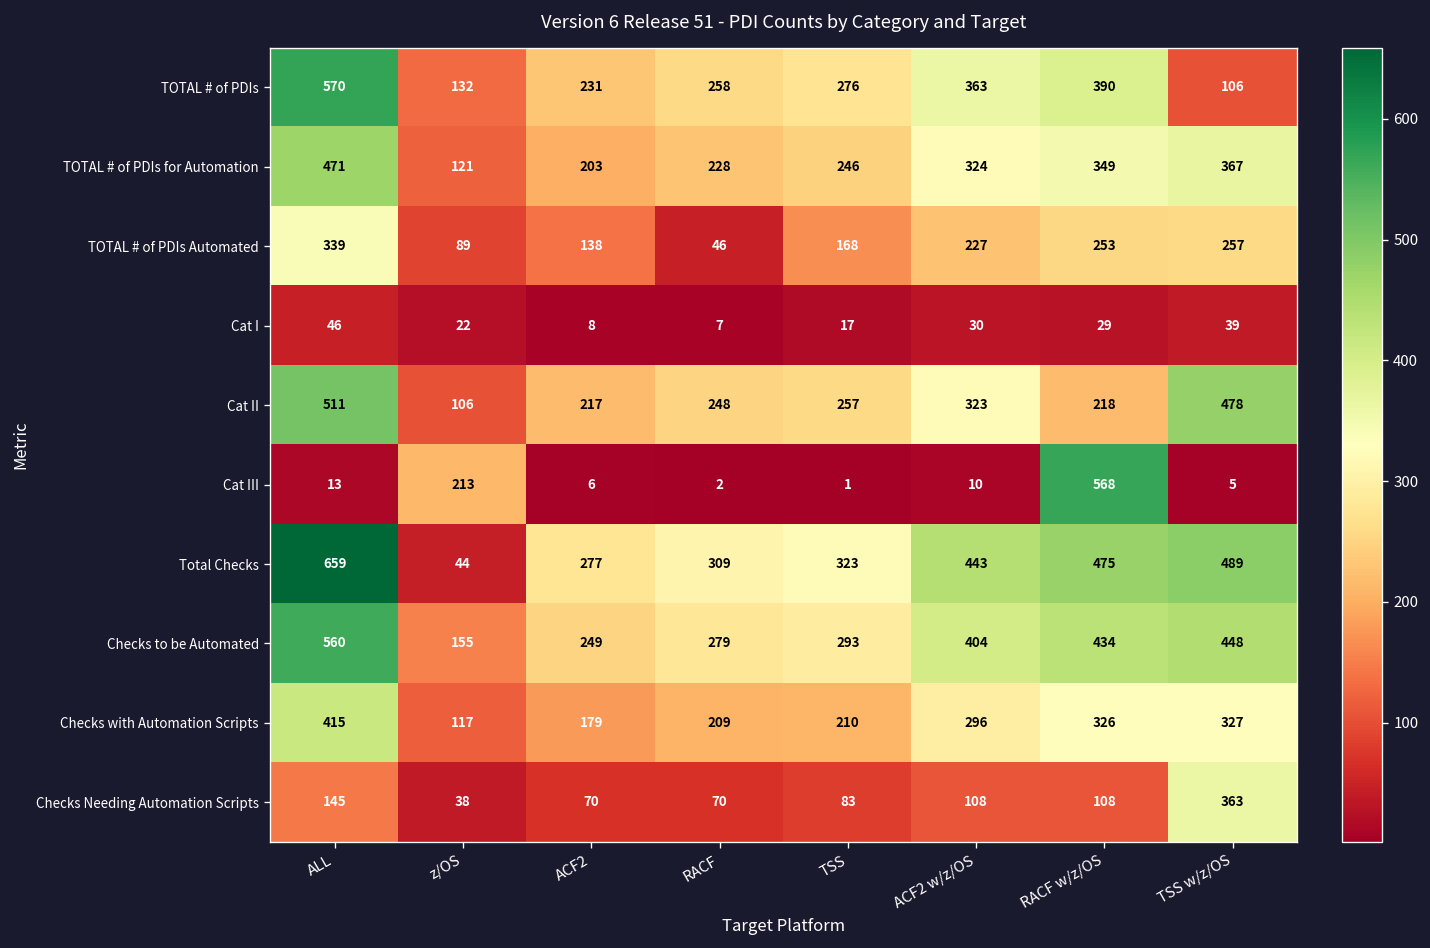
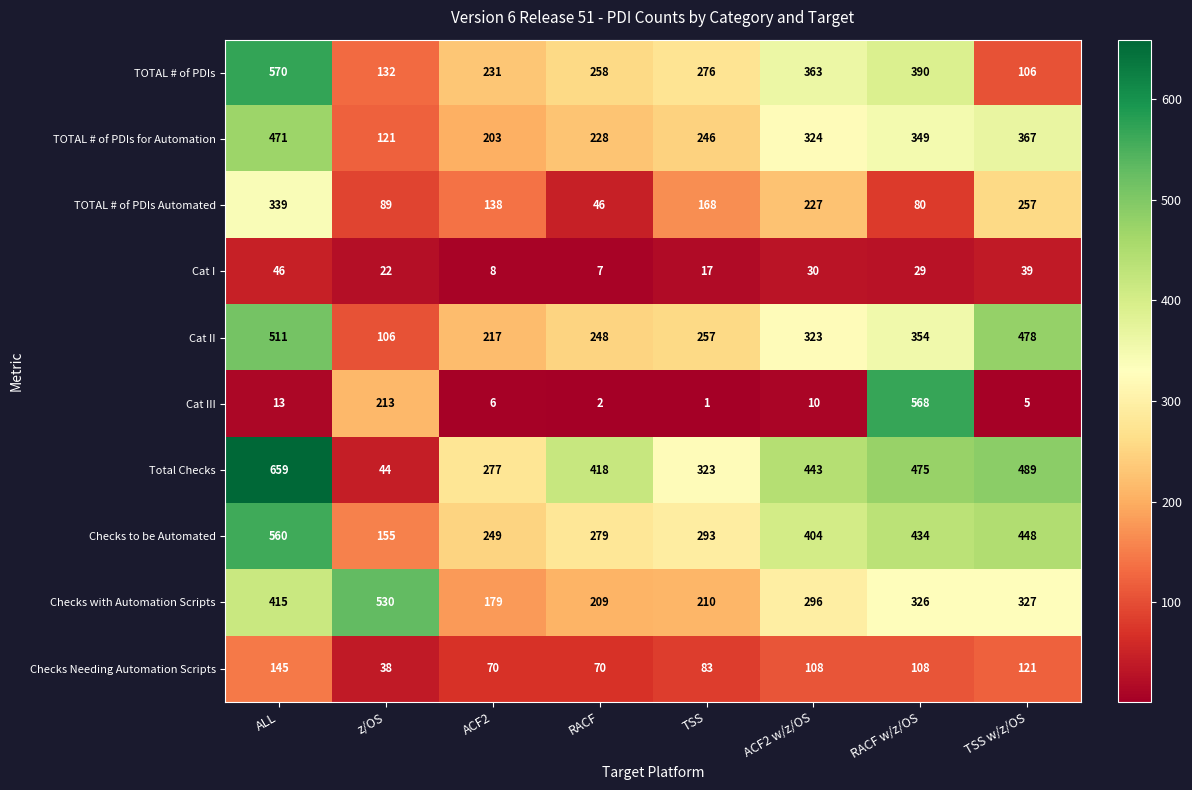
TOTAL # of PDIs Automated, RACF w/z/OS: 253 -> 80
Cat II, RACF w/z/OS: 218 -> 354
Total Checks, RACF: 309 -> 418
Checks with Automation Scripts, z/OS: 117 -> 530
Checks Needing Automation Scripts, TSS w/z/OS: 363 -> 121
